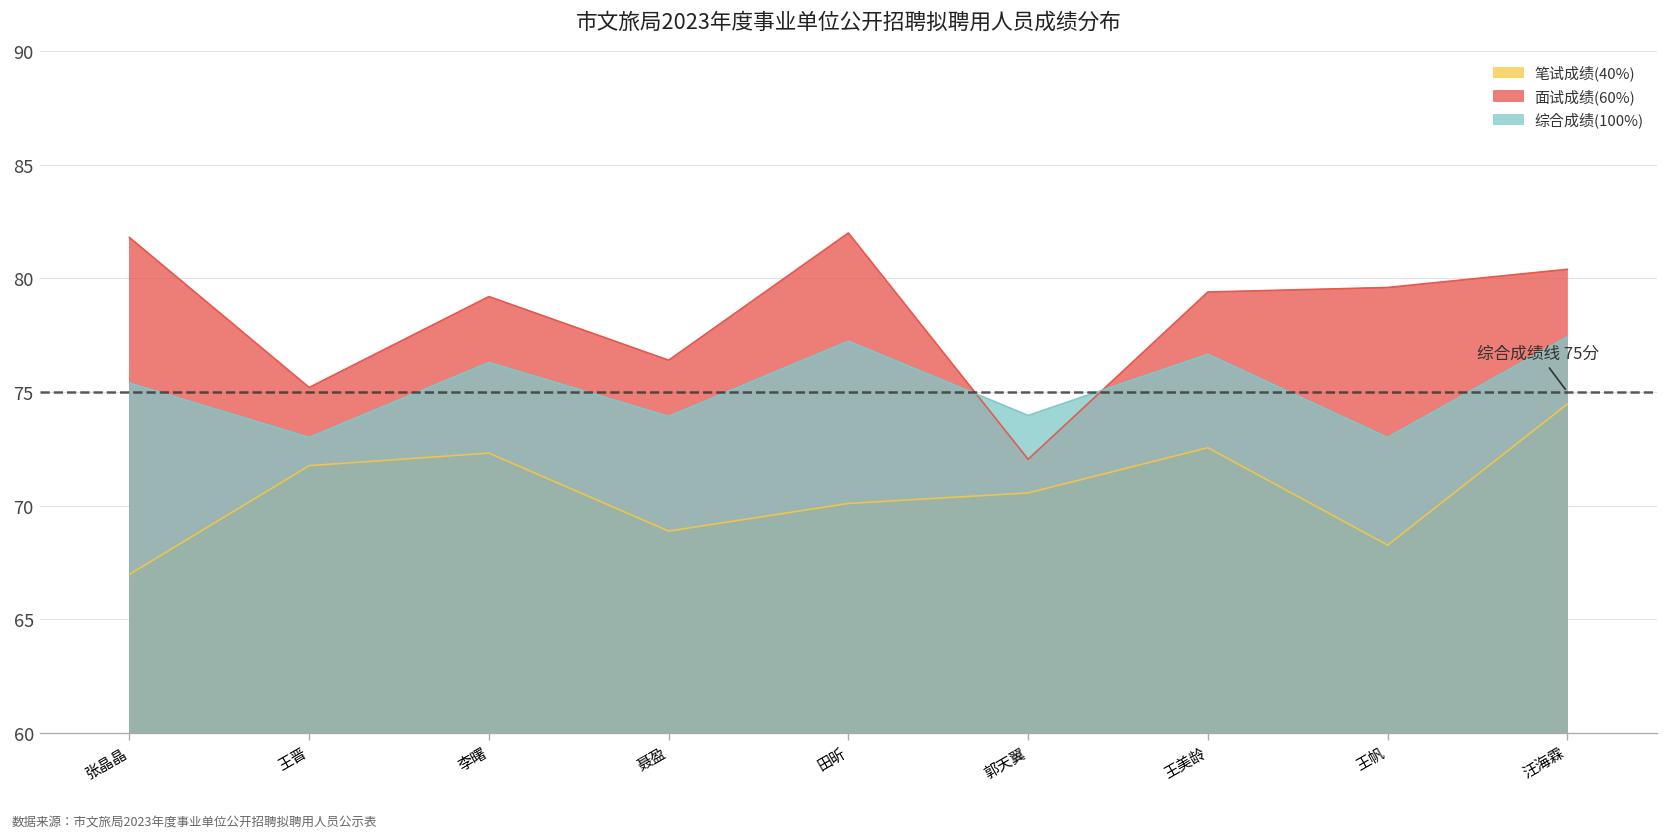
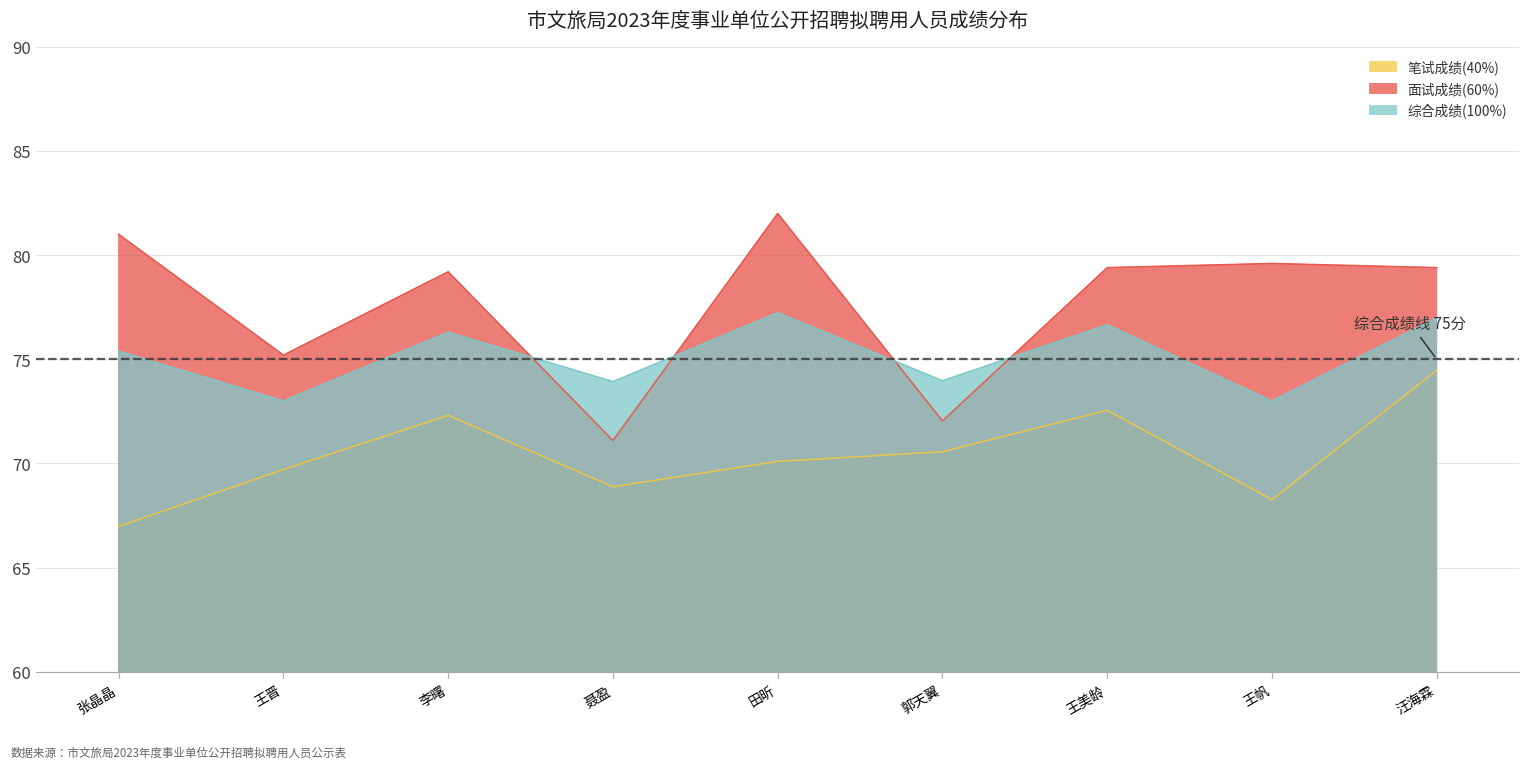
面试成绩(60%), 张晶晶: 81.8 -> 81.0
笔试成绩(40%), 王晋: 71.8 -> 69.7
面试成绩(60%), 聂盈: 76.4 -> 71.1
面试成绩(60%), 汪海霖: 80.4 -> 79.4
综合成绩(100%), 汪海霖: 77.4 -> 77.0
